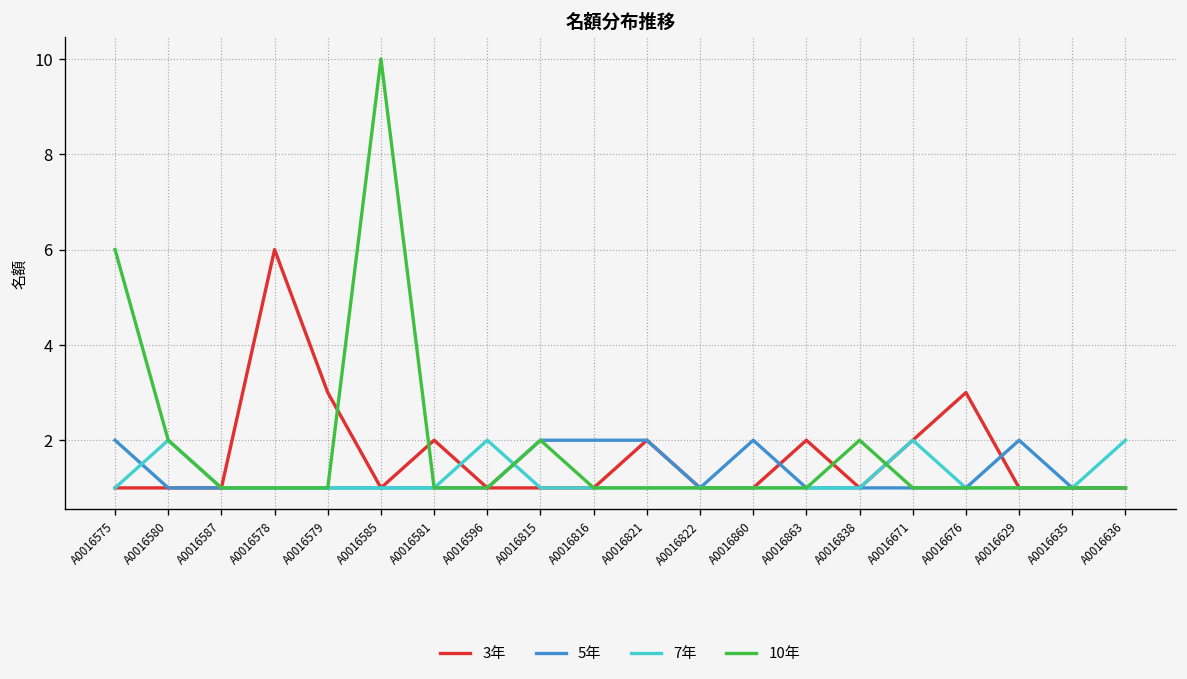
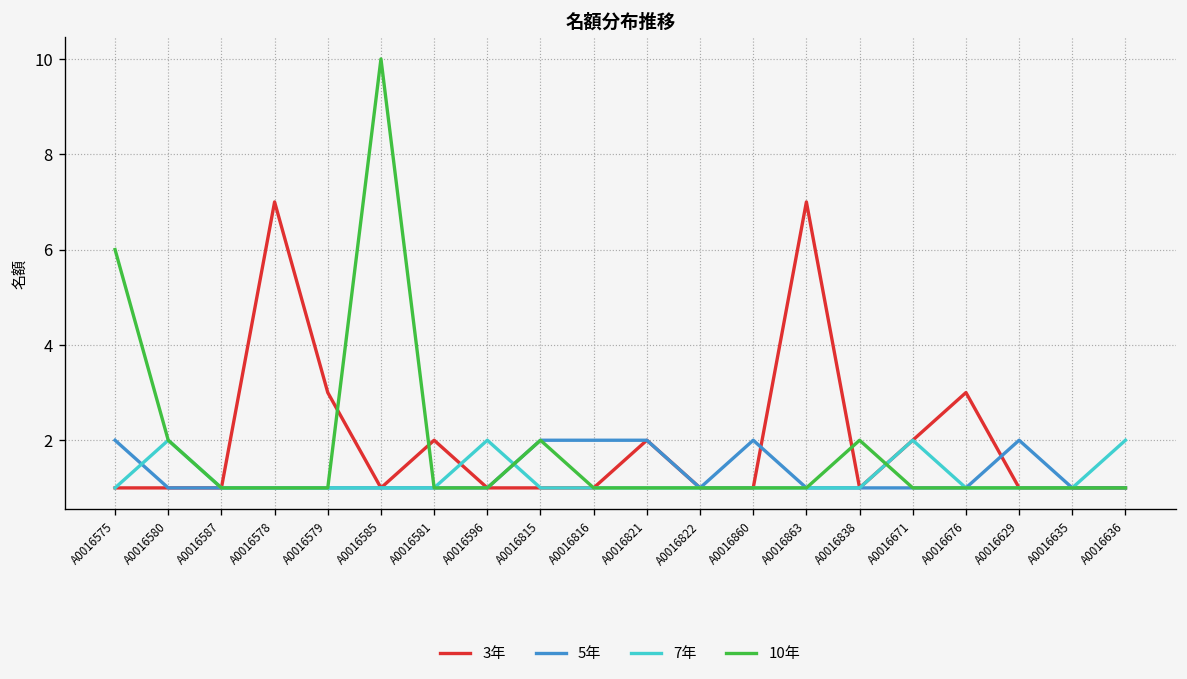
3年, A0016578: 6 -> 7
3年, A0016863: 2 -> 7
